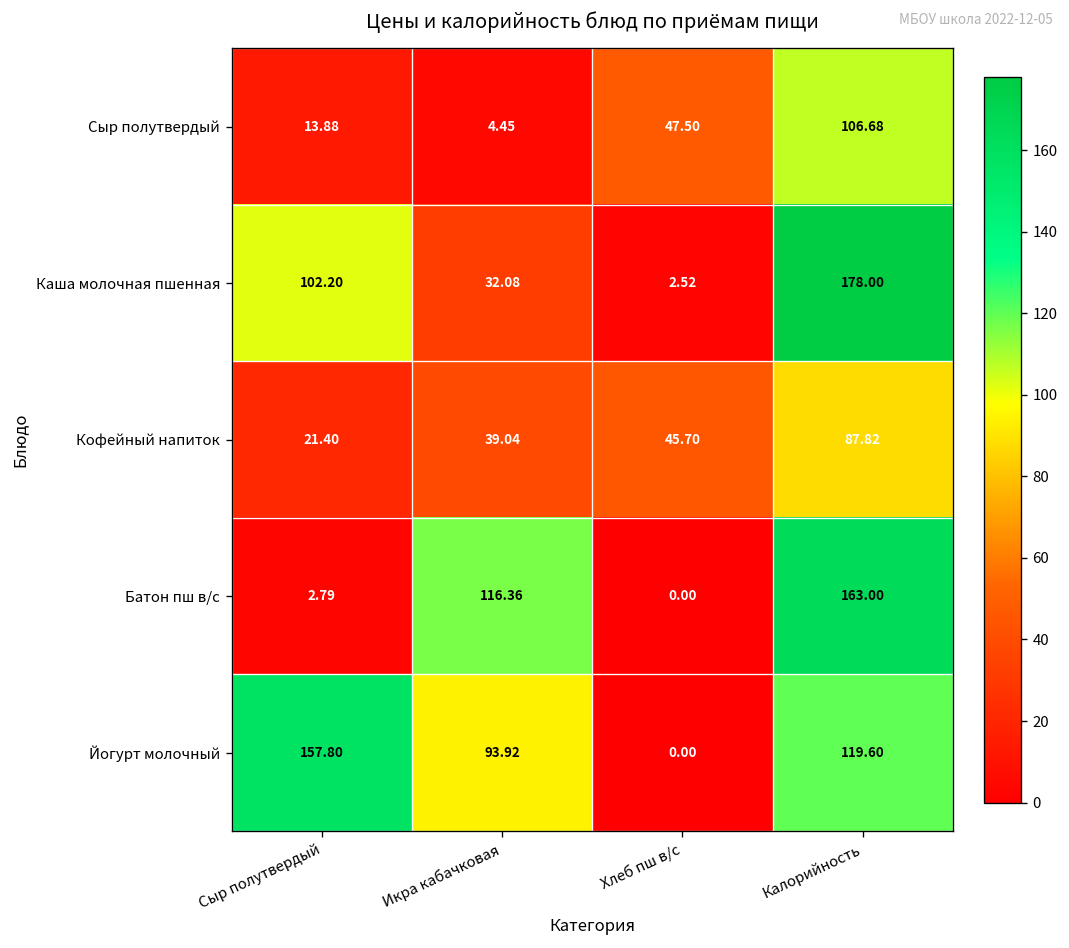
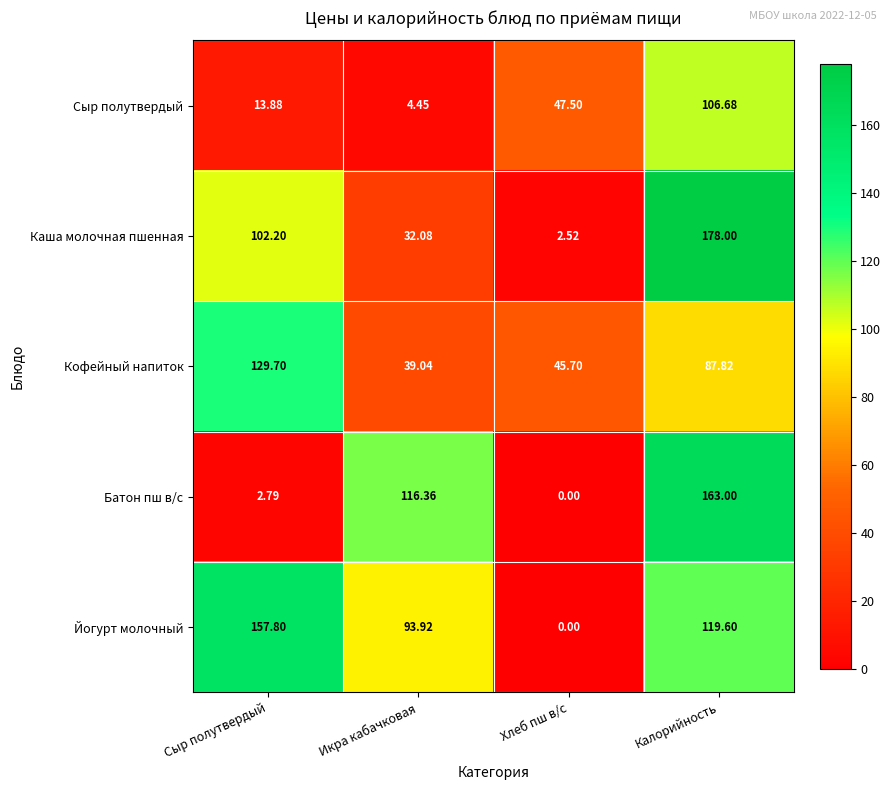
Кофейный напиток, Сыр полутвердый: 21.40 -> 129.70
